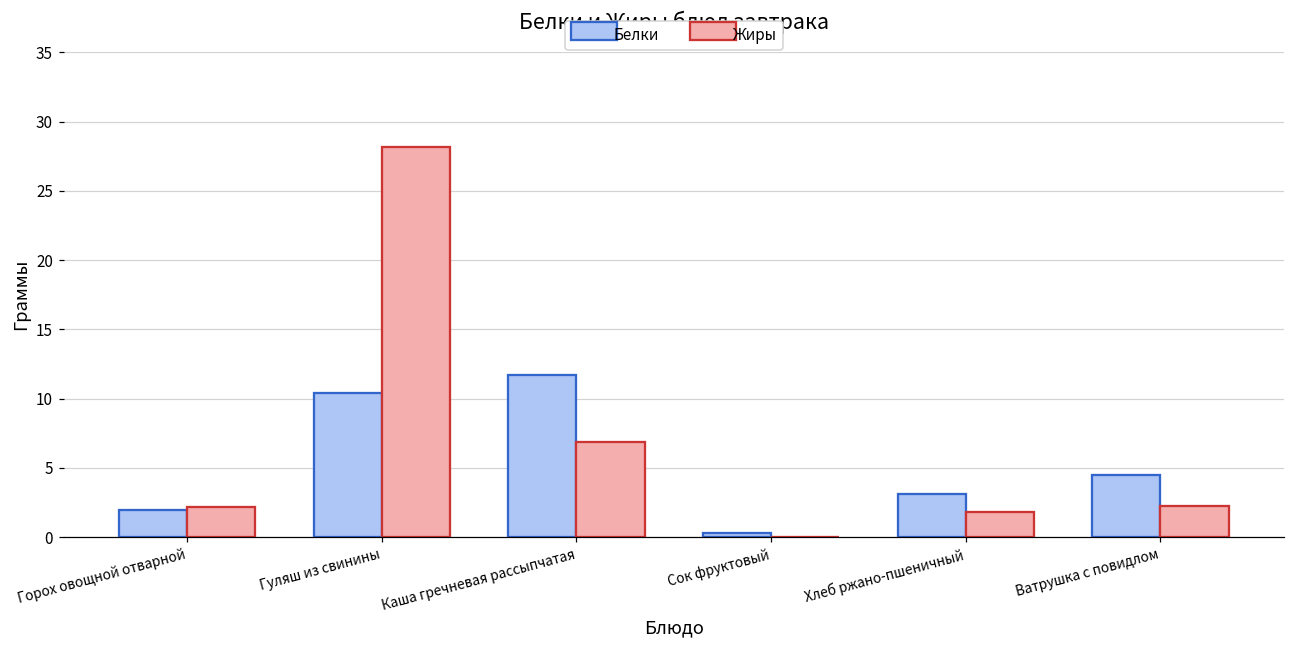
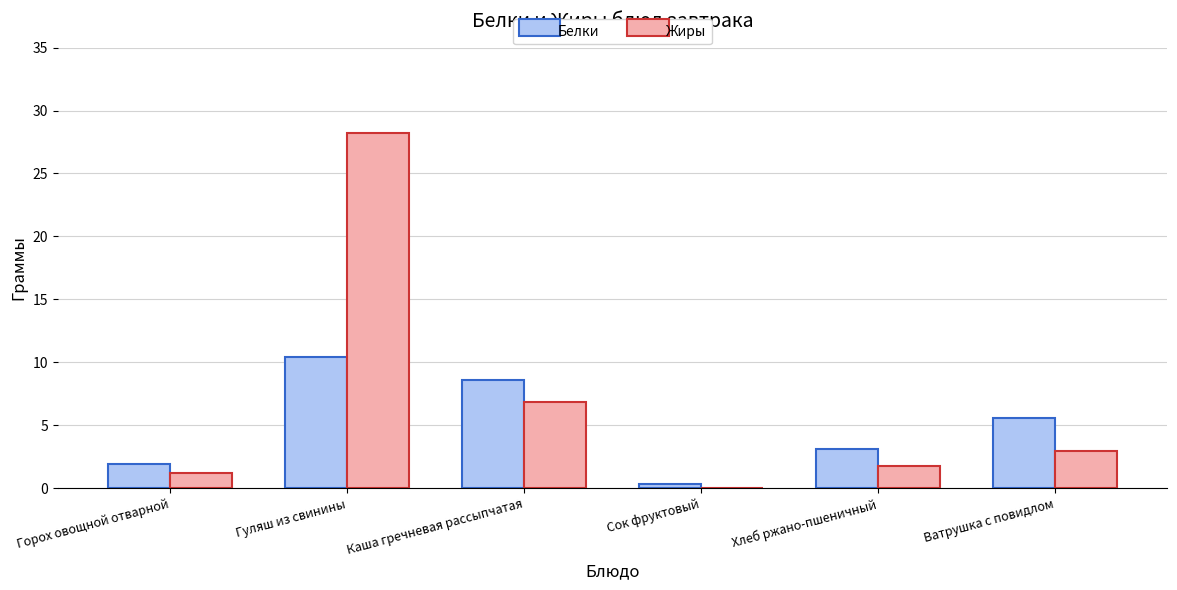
Жиры, Горох овощной отварной: 2.2 -> 1.2
Белки, Каша гречневая рассыпчатая: 11.7 -> 8.6
Белки, Ватрушка с повидлом: 4.5 -> 5.6
Жиры, Ватрушка с повидлом: 2.3 -> 3.0
